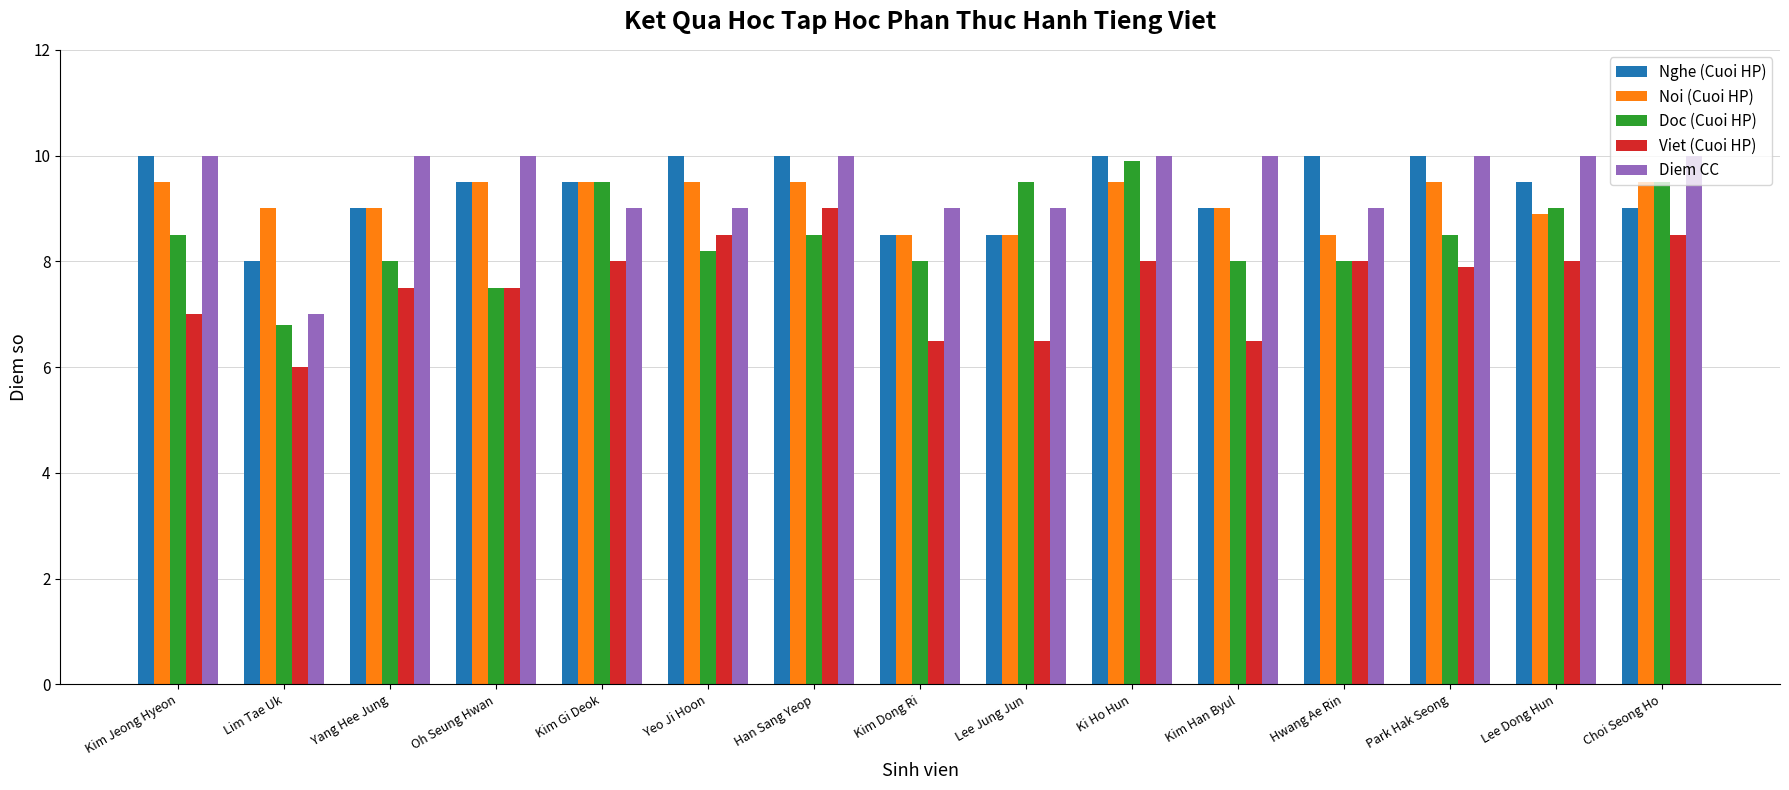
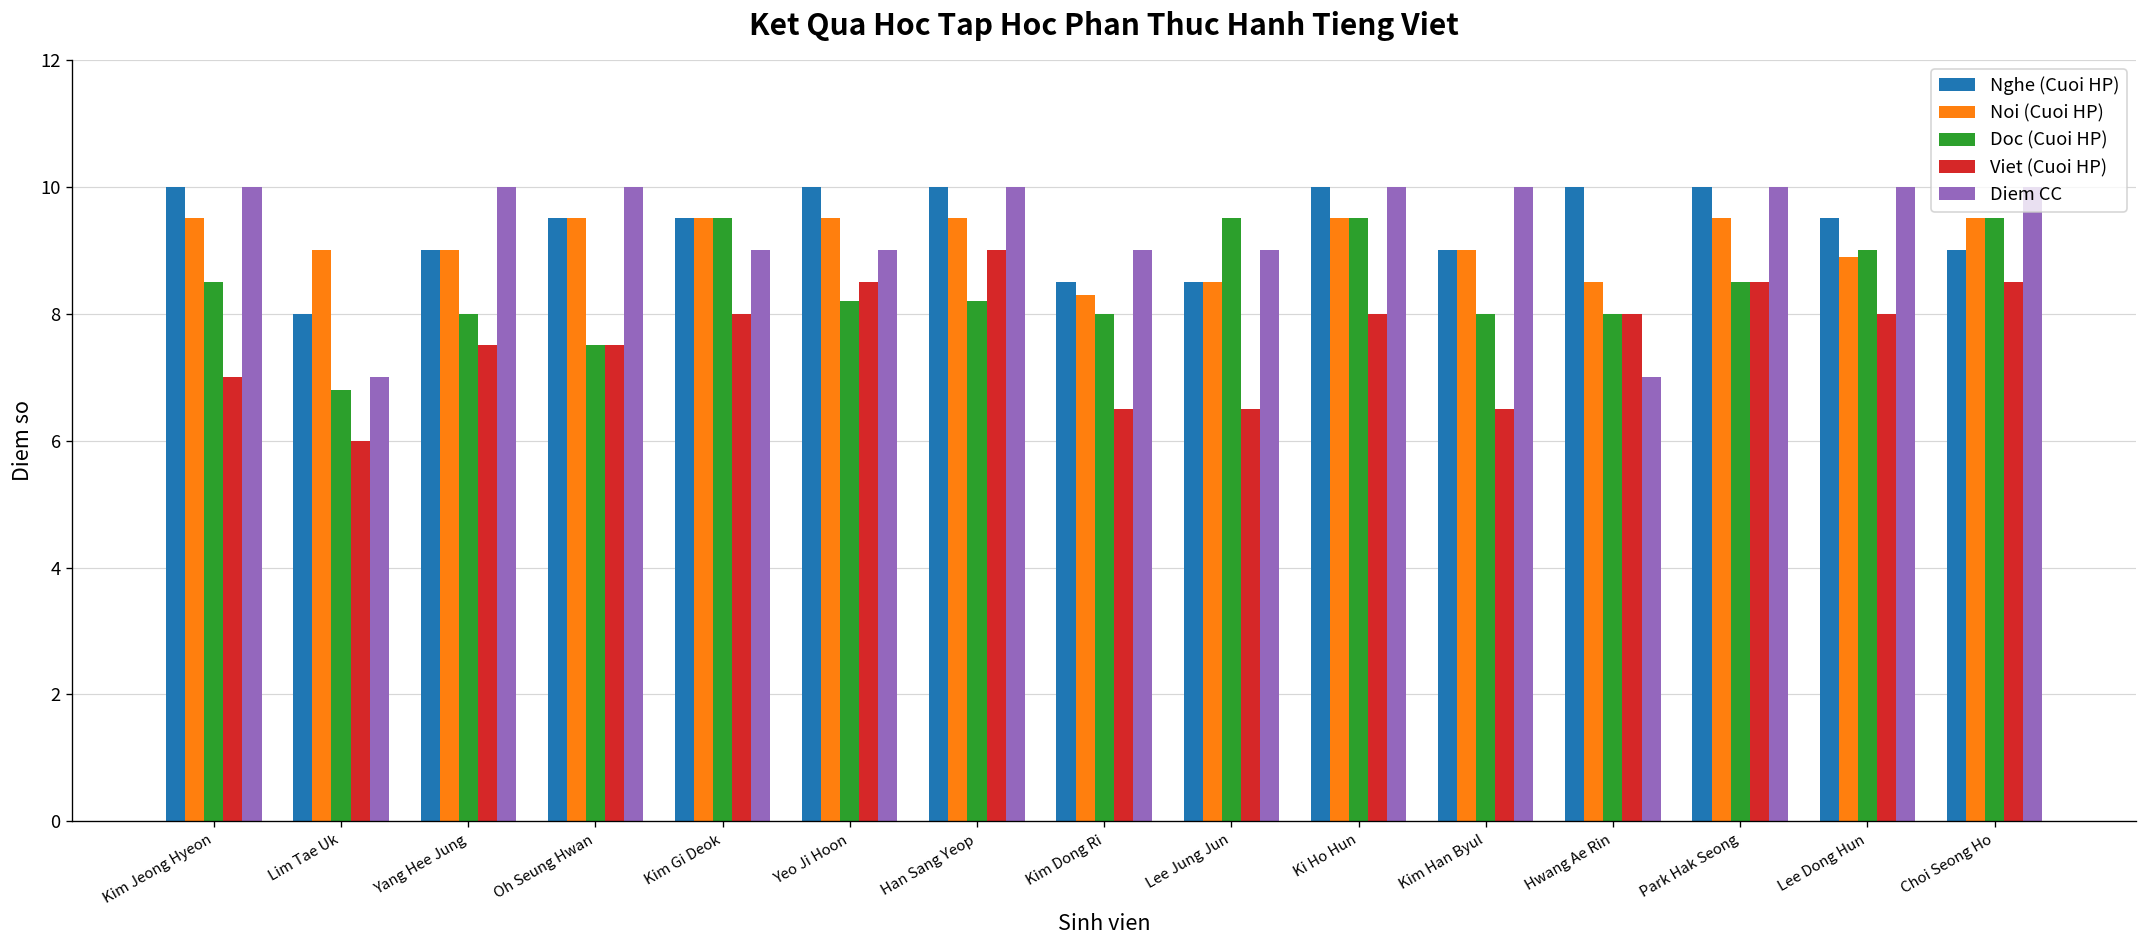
Doc (Cuoi HP), Han Sang Yeop: 8.5 -> 8.2
Noi (Cuoi HP), Kim Dong Ri: 8.5 -> 8.3
Doc (Cuoi HP), Ki Ho Hun: 9.9 -> 9.5
Diem CC, Hwang Ae Rin: 9 -> 7
Viet (Cuoi HP), Park Hak Seong: 7.9 -> 8.5
